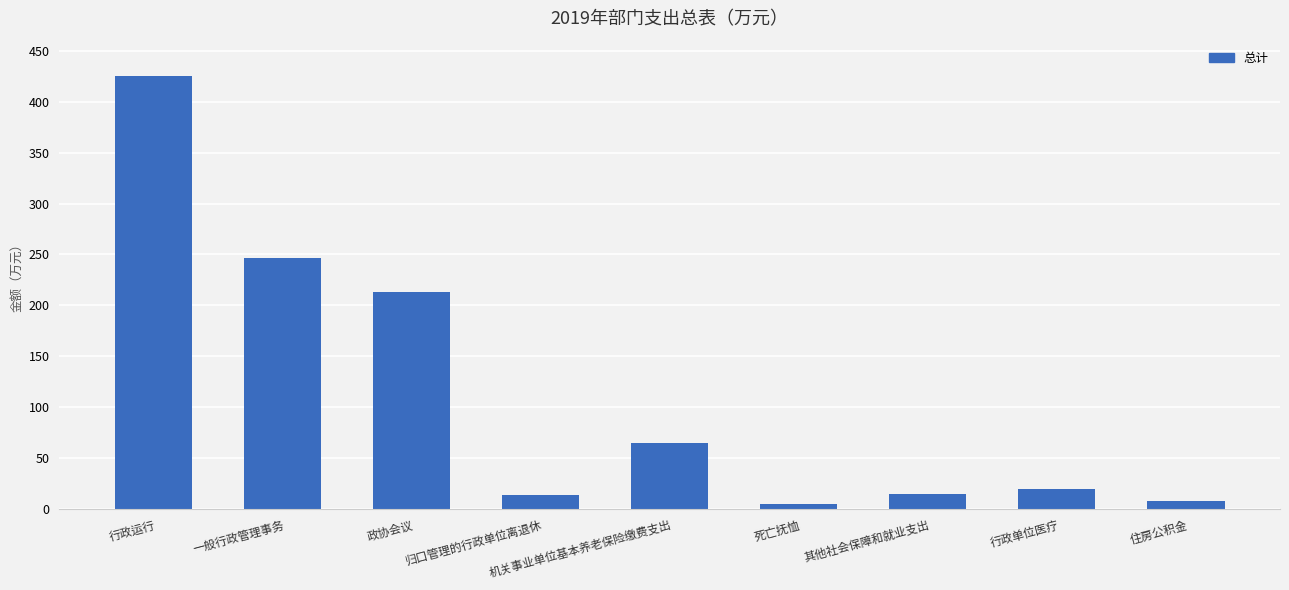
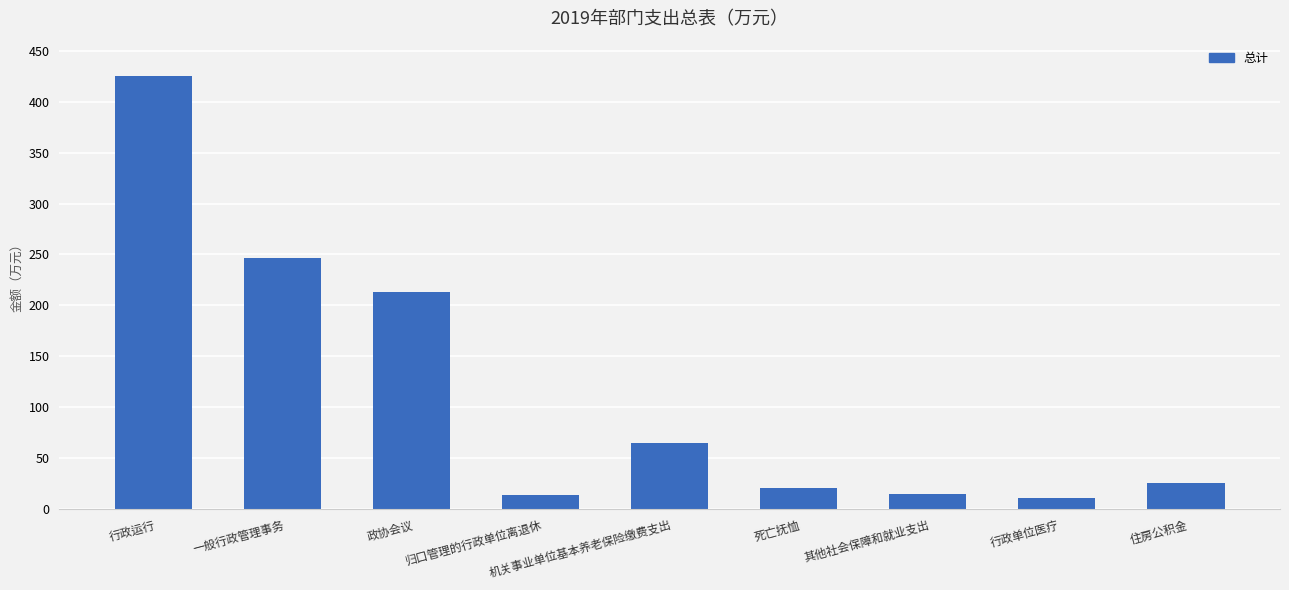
死亡抚恤: 5 -> 21
行政单位医疗: 19 -> 11
住房公积金: 8 -> 26
